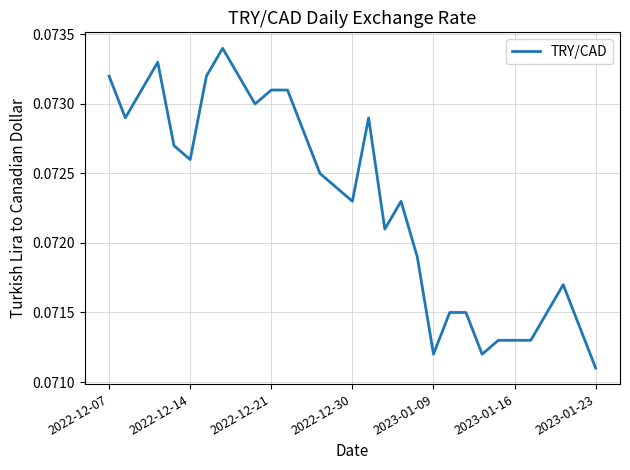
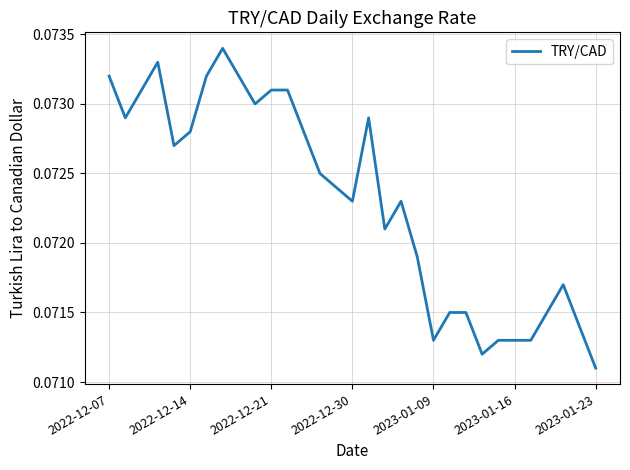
2022-12-14: 0.0726 -> 0.0728
2023-01-09: 0.0712 -> 0.0713
